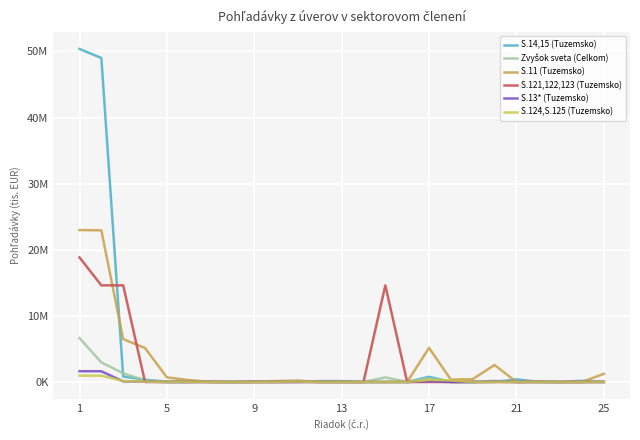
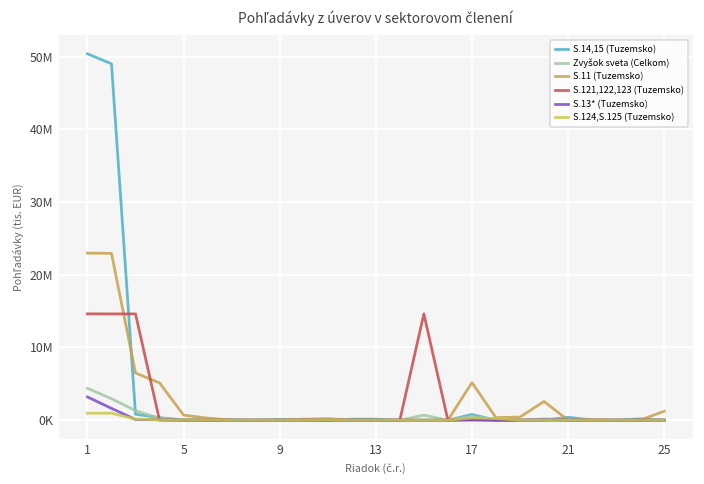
Zvyšok sveta (Celkom), 1: 7000000 -> 4000000
S.121,122,123 (Tuzemsko), 1: 19000000 -> 15000000
S.13* (Tuzemsko), 1: 2000000 -> 3000000
